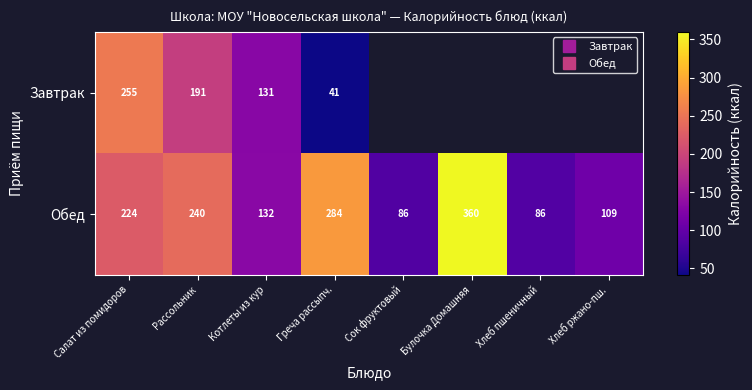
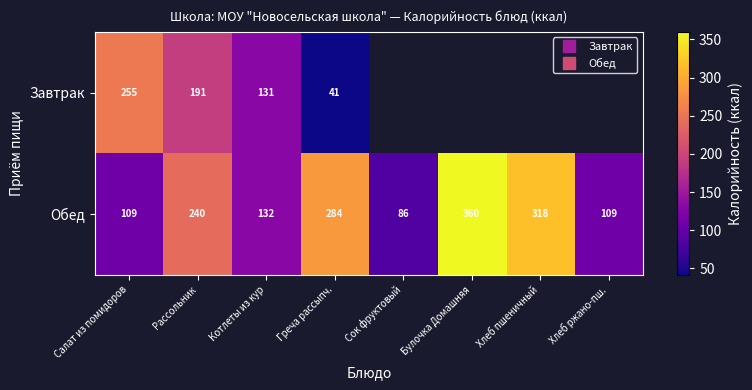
Обед, Салат из помидоров: 224 -> 109
Обед, Хлеб пшеничный: 86 -> 318
